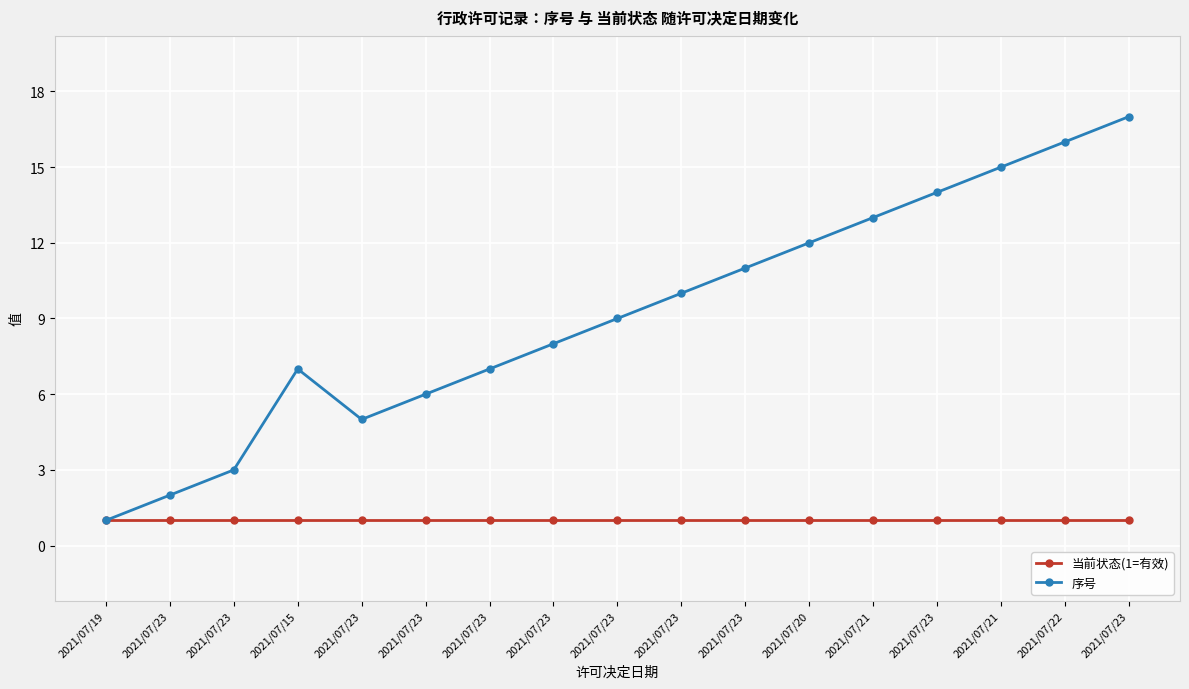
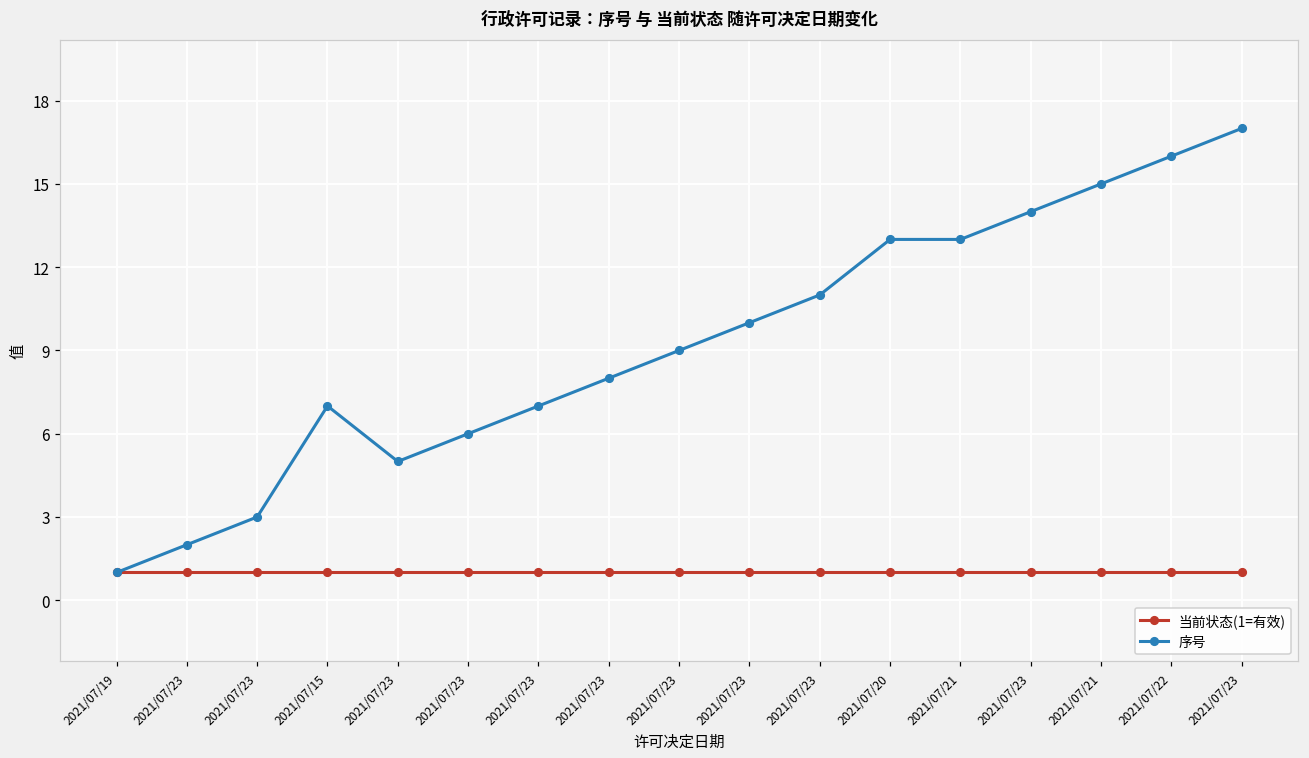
序号, 2021/07/20: 12 -> 13
